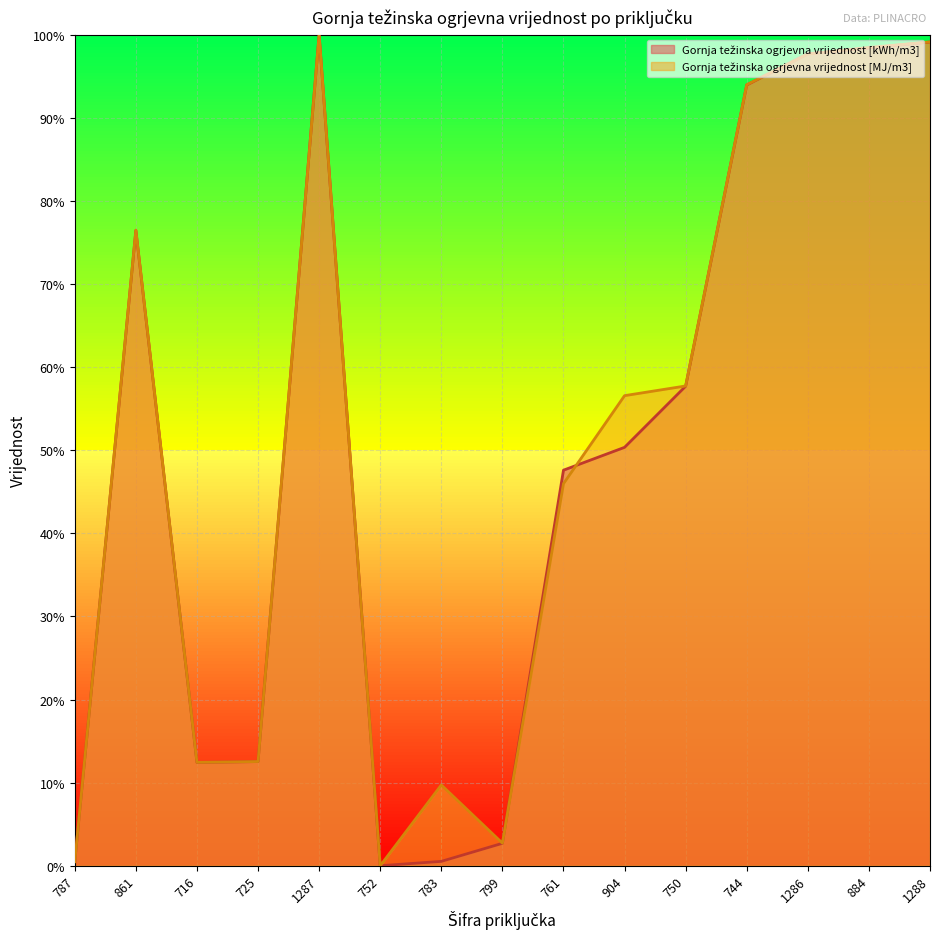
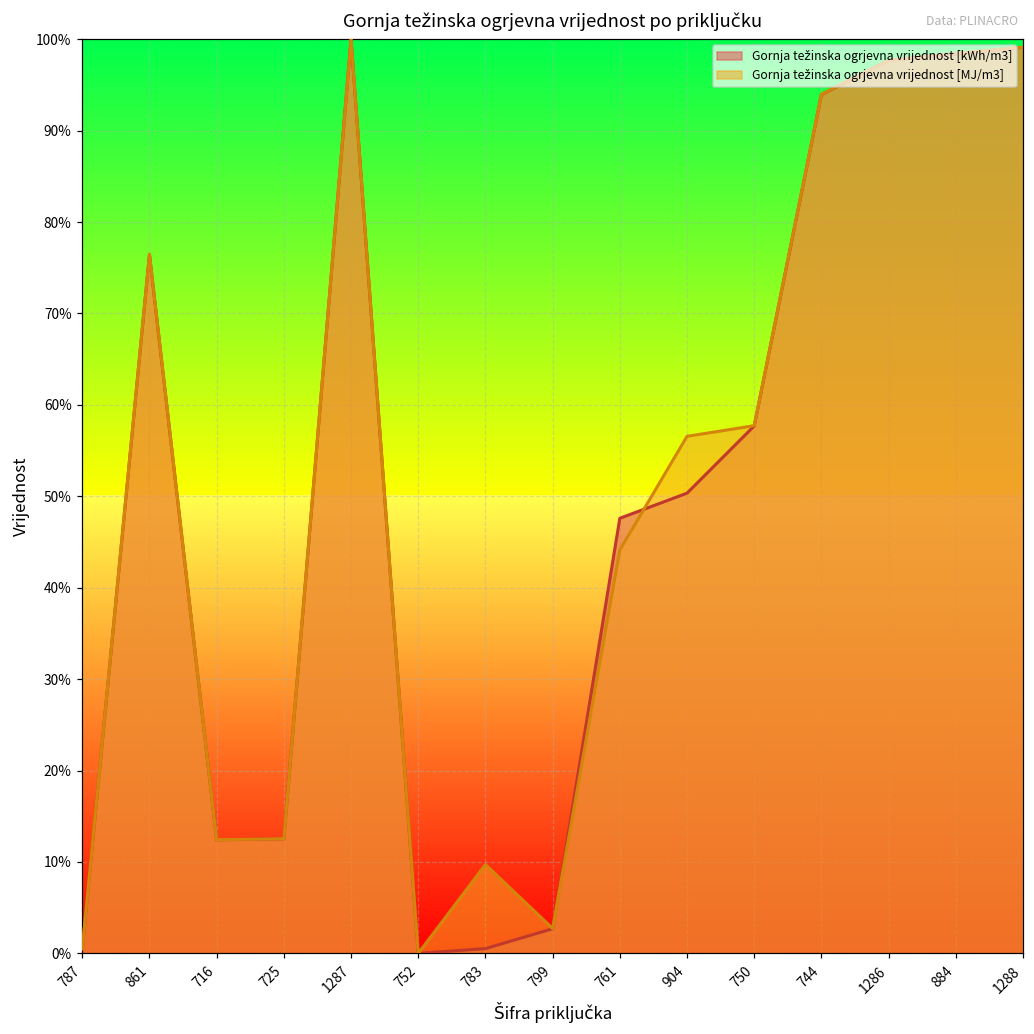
Gornja težinska ogrjevna vrijednost [MJ/m3], 761: 46% -> 44%
